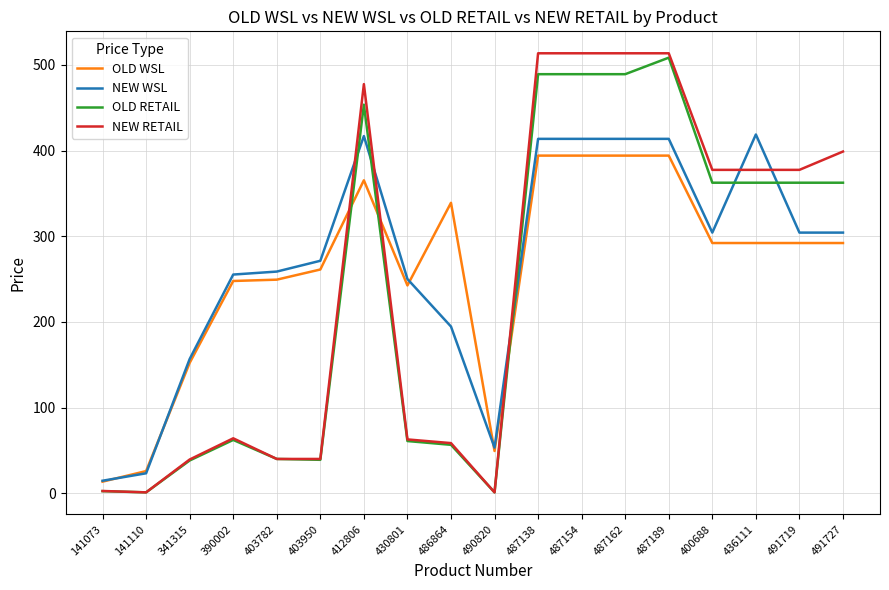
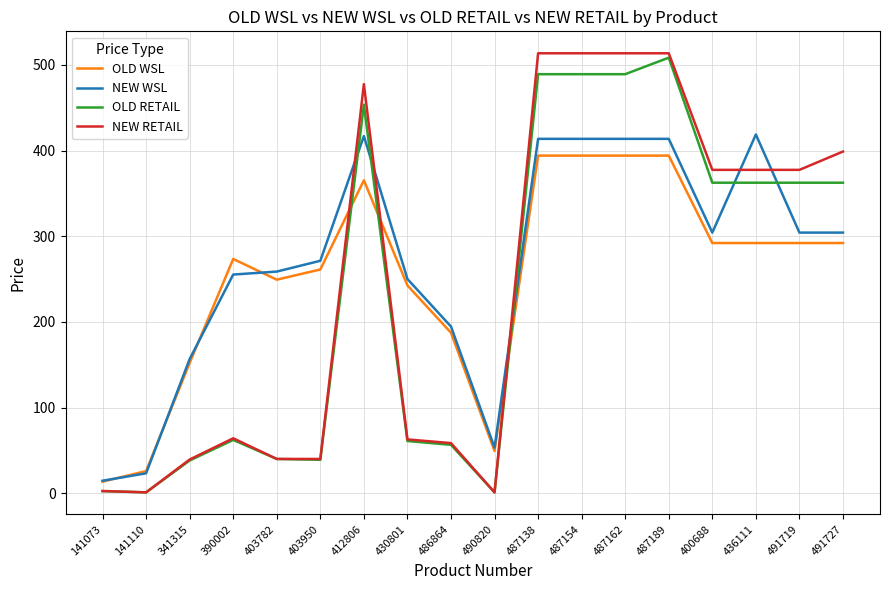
OLD WSL, 390002: 250 -> 270
OLD WSL, 486864: 340 -> 190
